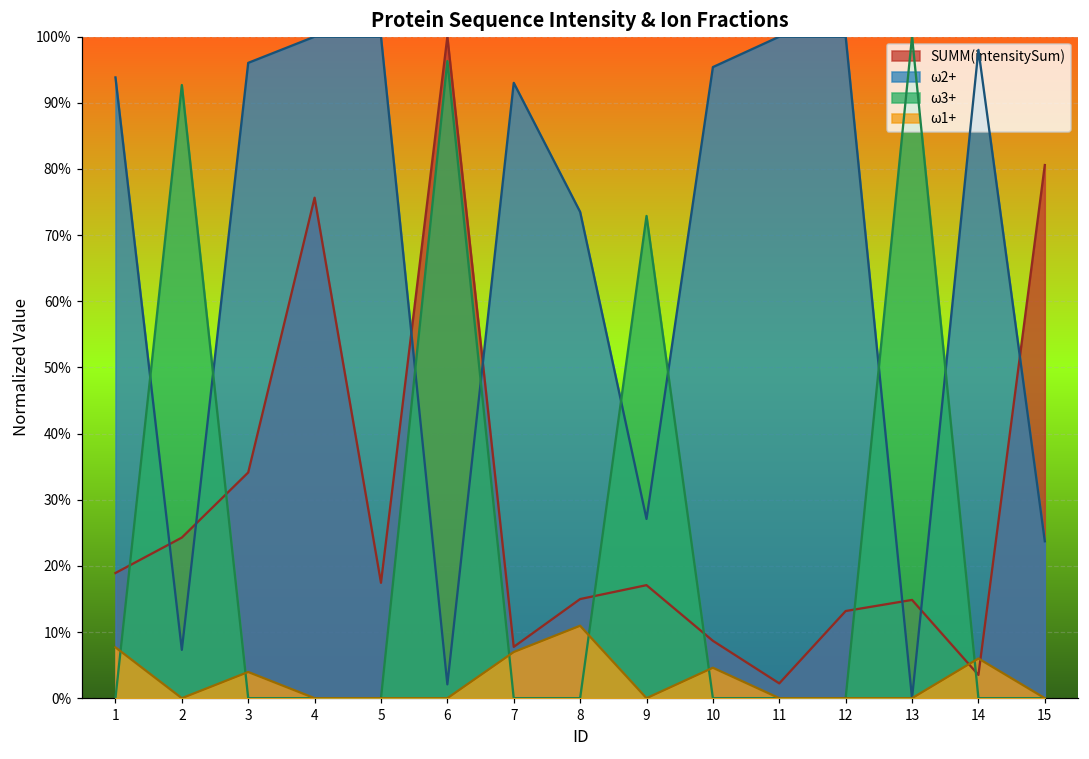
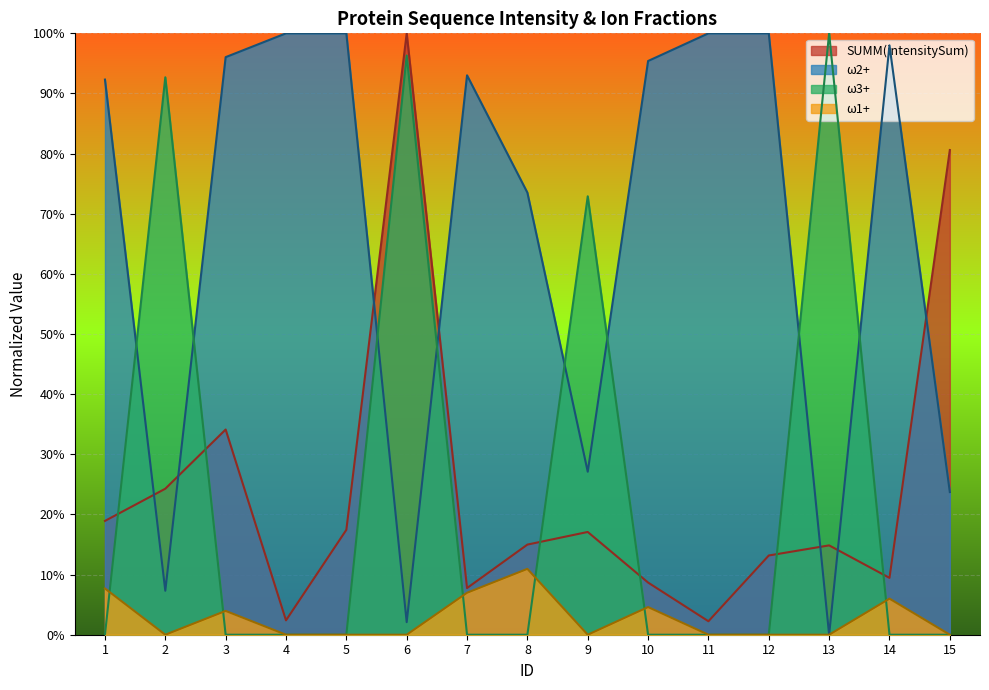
ω2+, 1: 94% -> 92%
SUMM(intensitySum), 4: 76% -> 2%
SUMM(intensitySum), 14: 4% -> 9%
